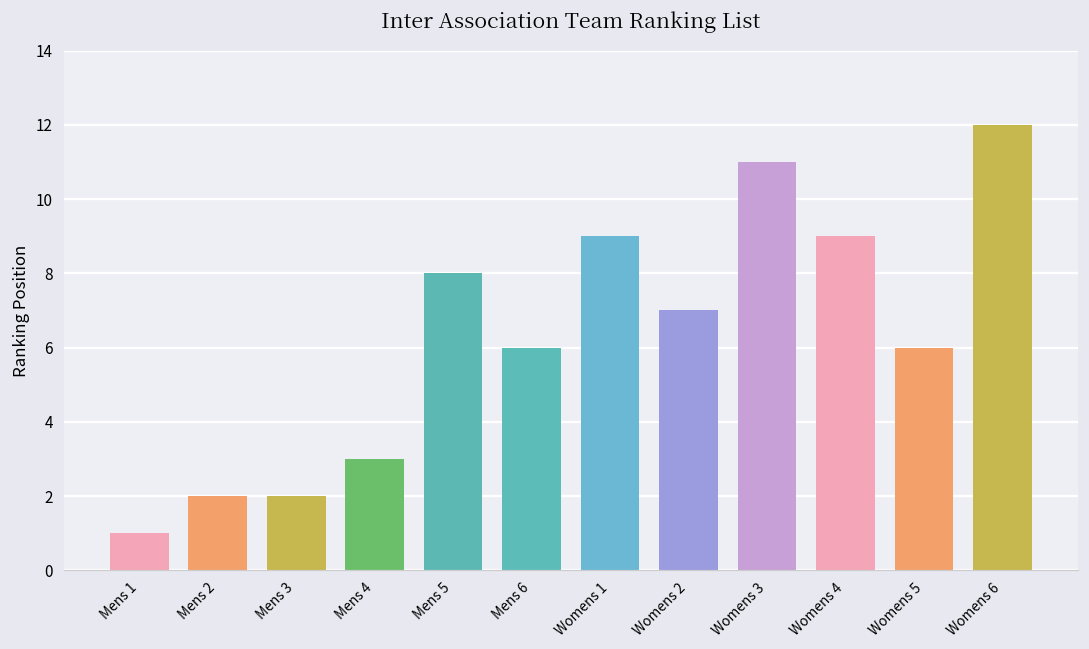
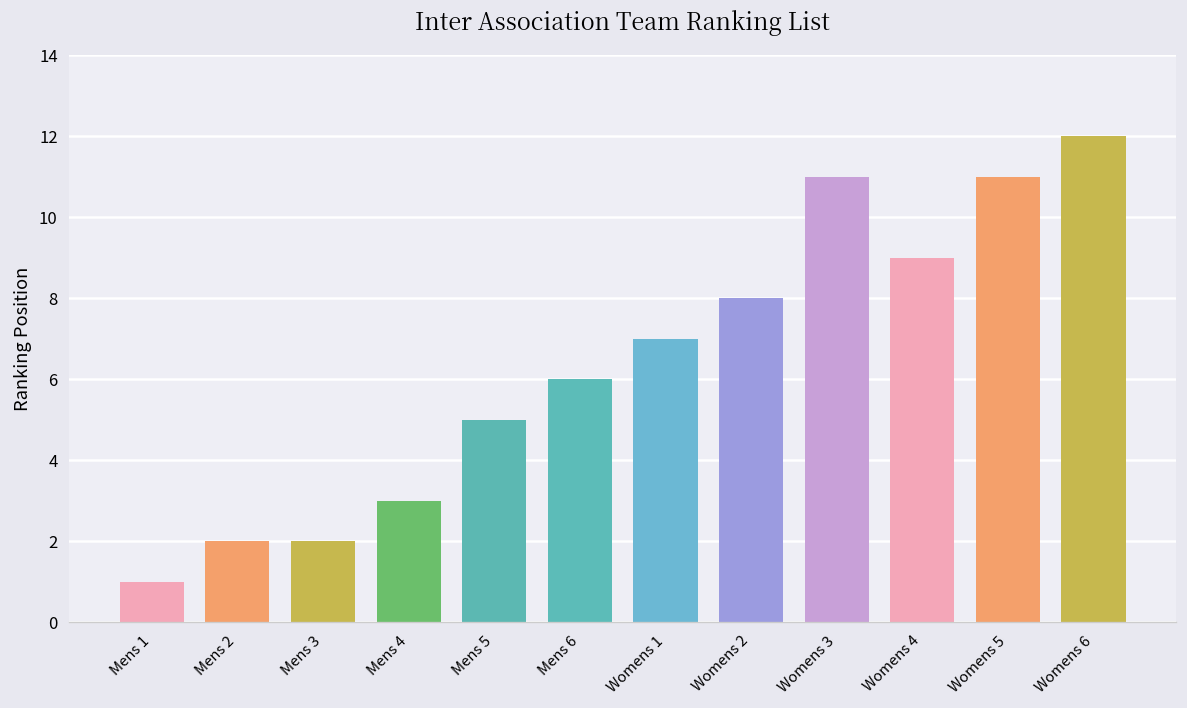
Mens 5: 8 -> 5
Womens 1: 9 -> 7
Womens 2: 7 -> 8
Womens 5: 6 -> 11
